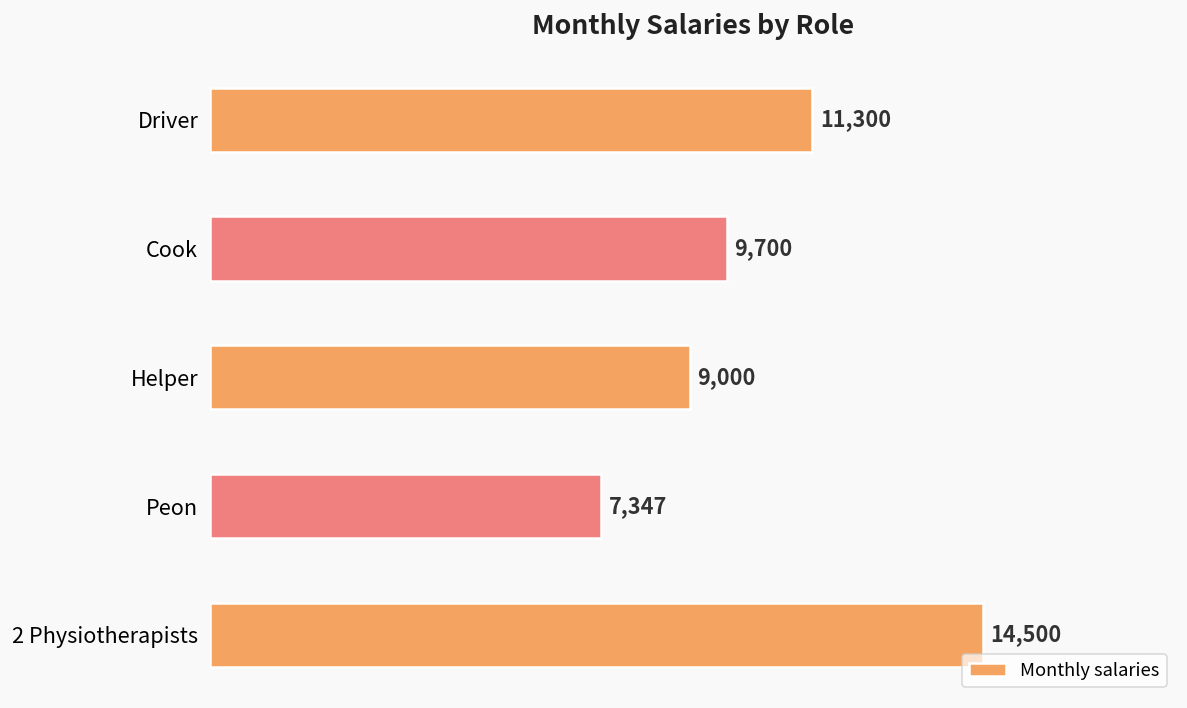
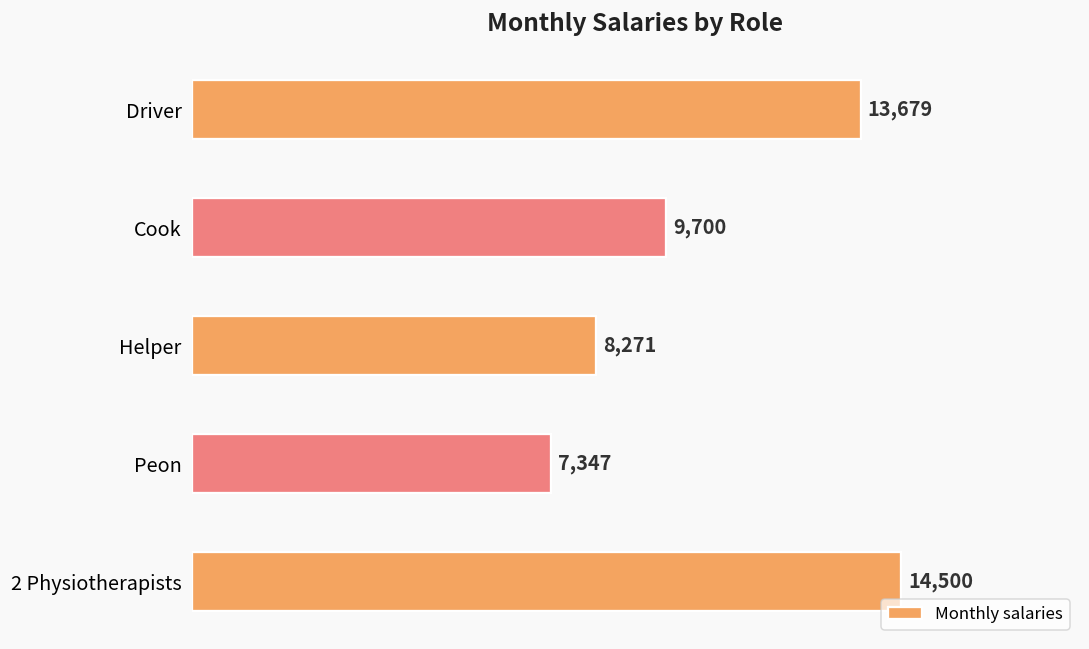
Driver: 11,300 -> 13,679
Helper: 9,000 -> 8,271
